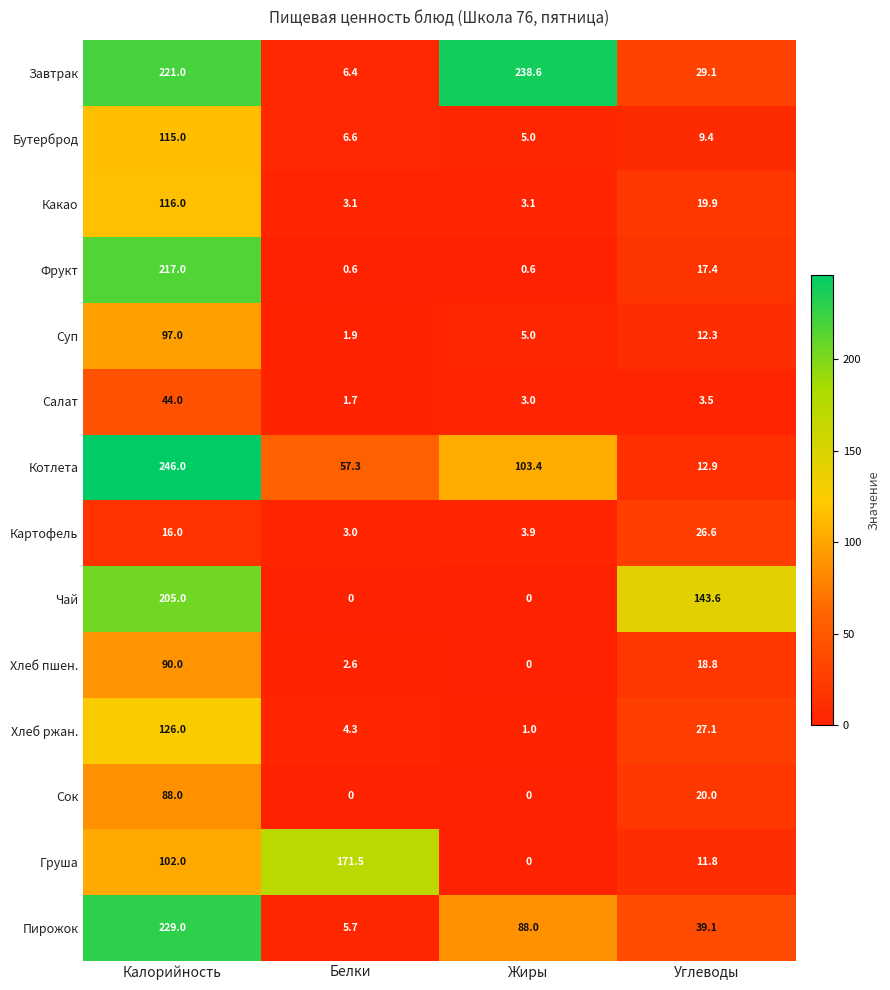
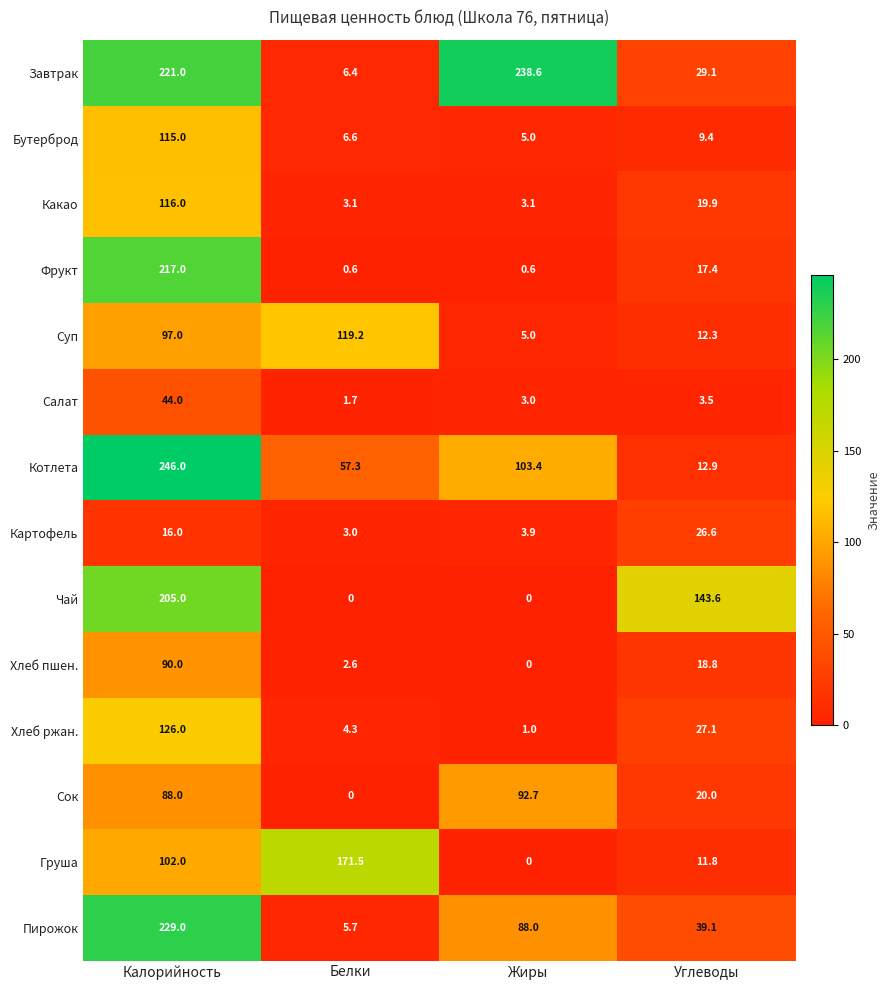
Суп, Белки: 1.9 -> 119.2
Сок, Жиры: 0 -> 92.7
